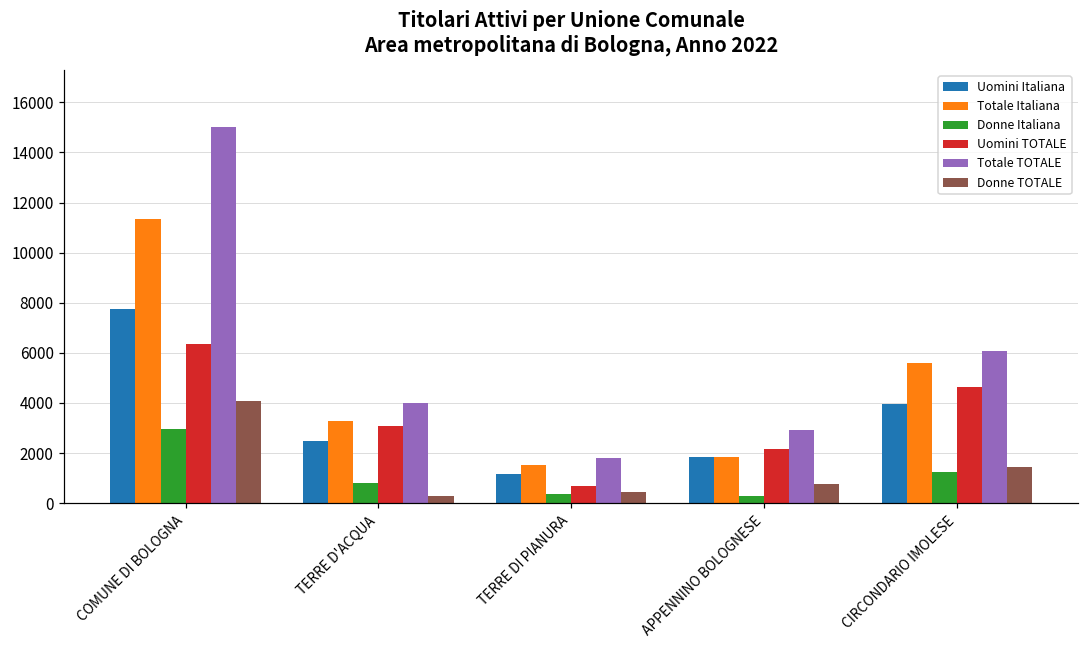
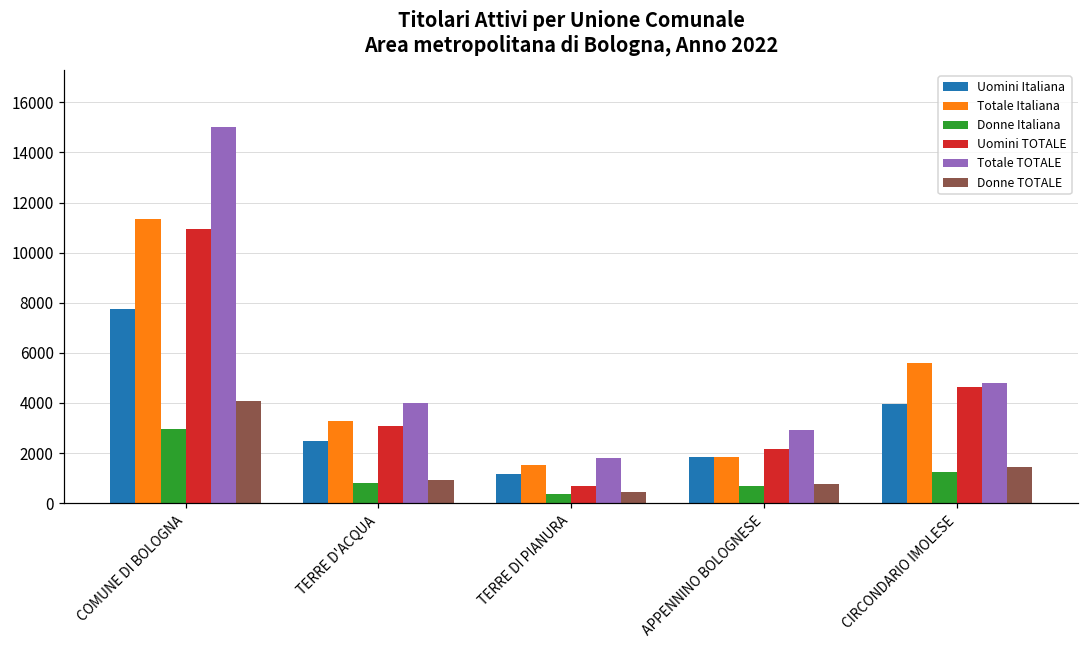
Uomini TOTALE, COMUNE DI BOLOGNA: 6400 -> 10900
Donne TOTALE, TERRE D'ACQUA: 300 -> 900
Donne Italiana, APPENNINO BOLOGNESE: 300 -> 700
Totale TOTALE, CIRCONDARIO IMOLESE: 6100 -> 4800
